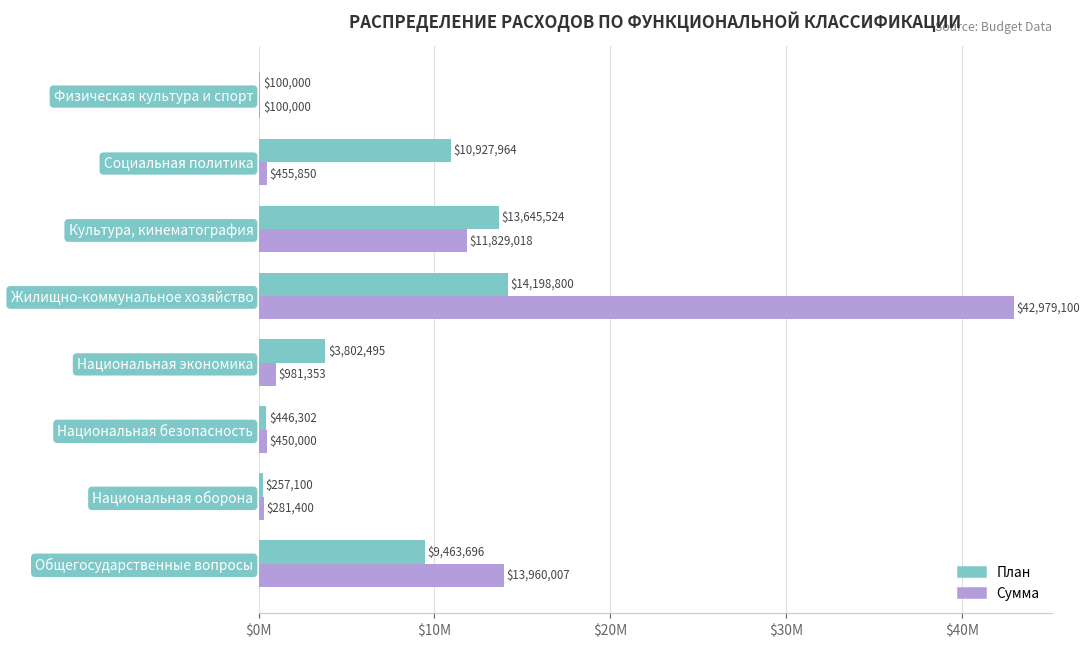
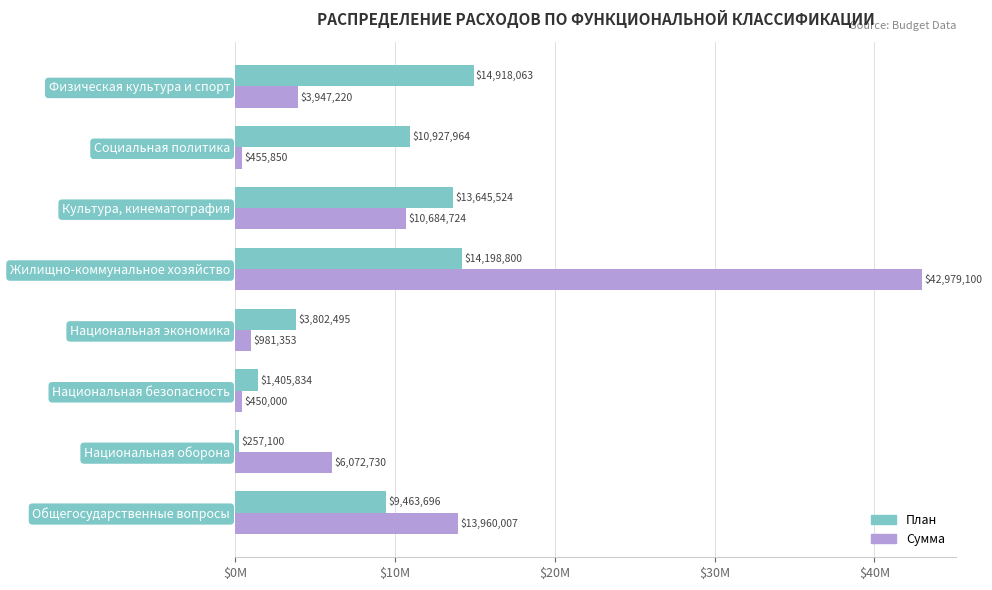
План, Физическая культура и спорт: $100,000 -> $14,918,063
Сумма, Физическая культура и спорт: $100,000 -> $3,947,220
Сумма, Культура, кинематография: $11,829,018 -> $10,684,724
План, Национальная безопасность: $446,302 -> $1,405,834
Сумма, Национальная оборона: $281,400 -> $6,072,730
